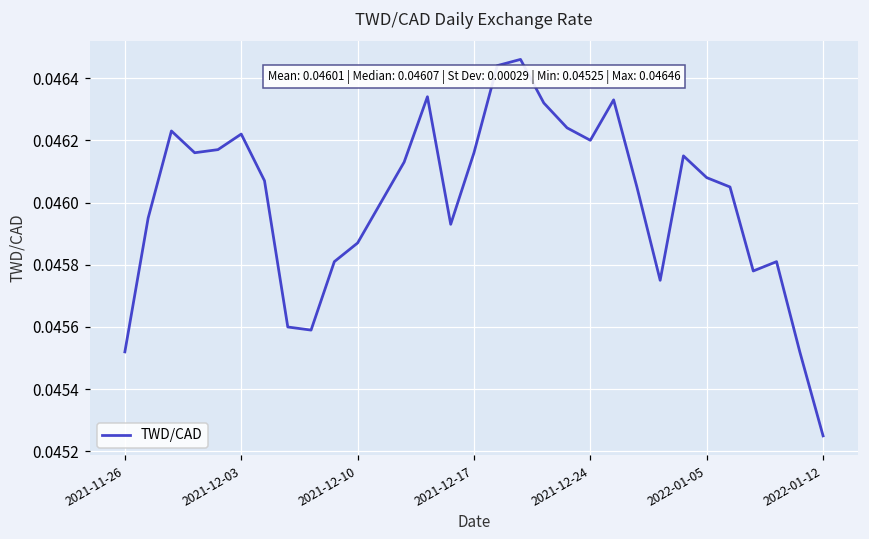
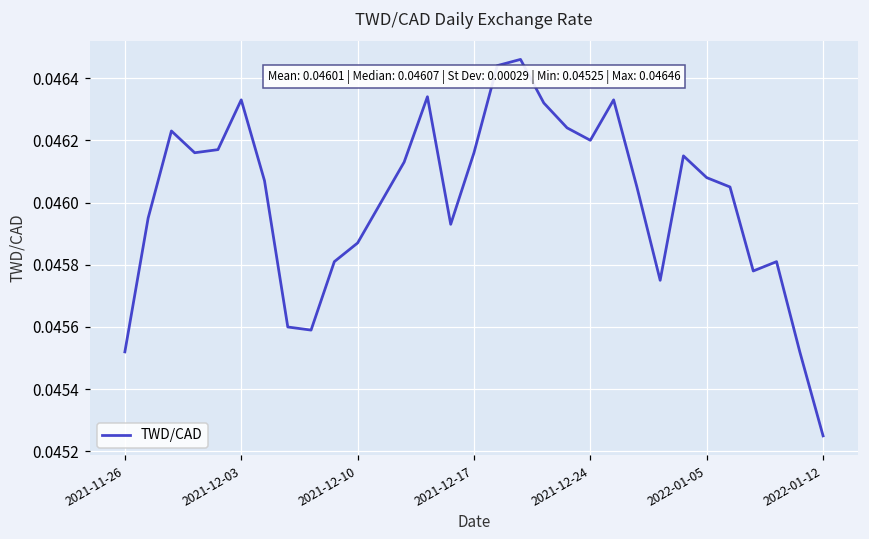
2021-12-03: 0.04622 -> 0.04633
